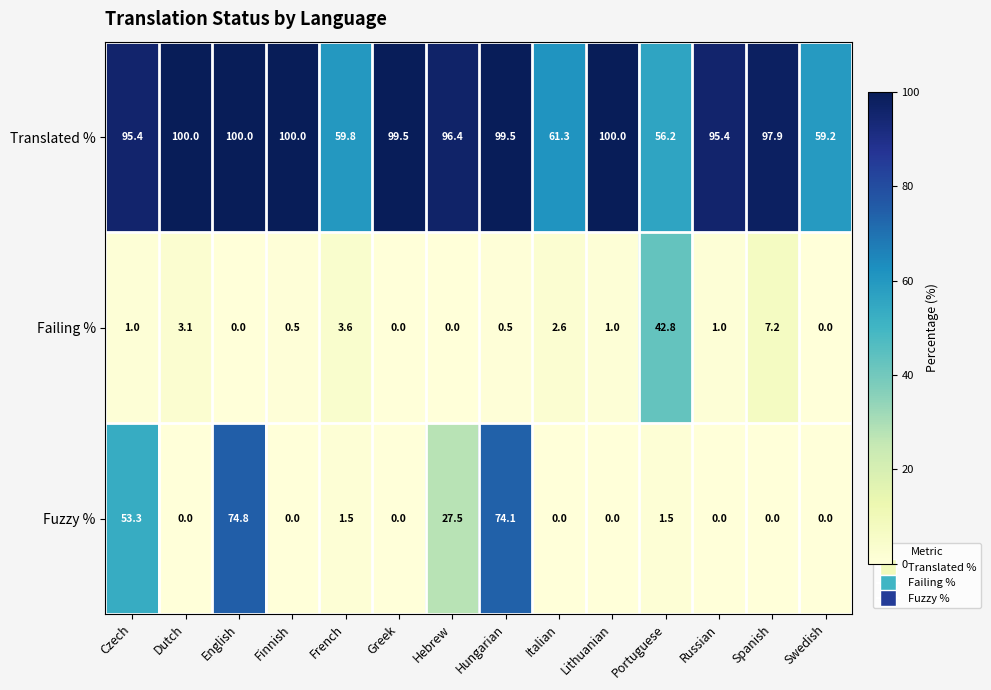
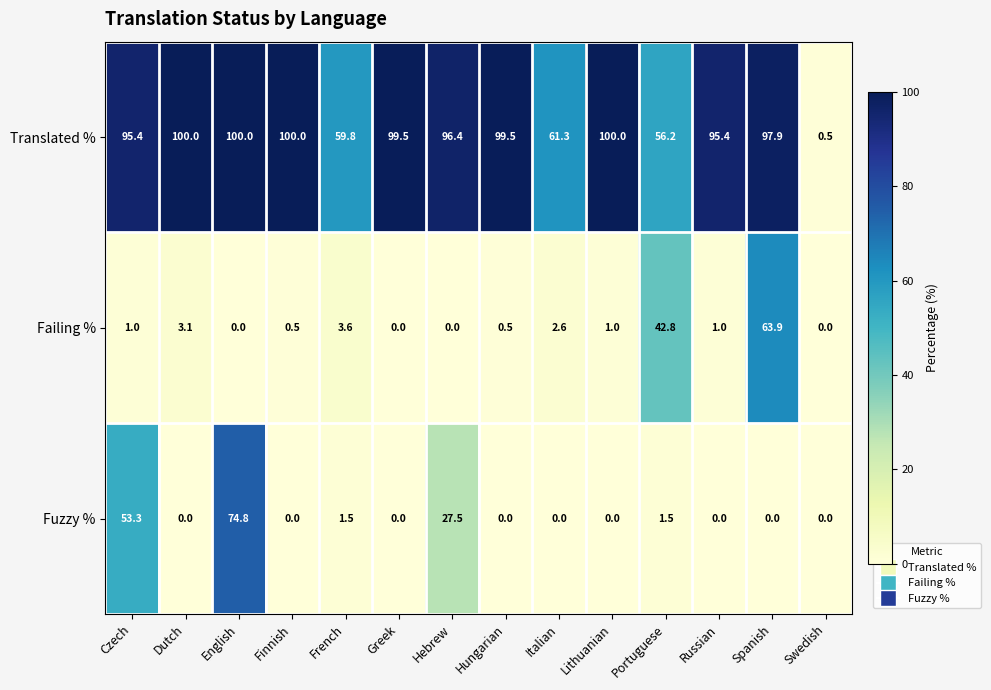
Translated %, Swedish: 59.2 -> 0.5
Failing %, Spanish: 7.2 -> 63.9
Fuzzy %, Hungarian: 74.1 -> 0.0
